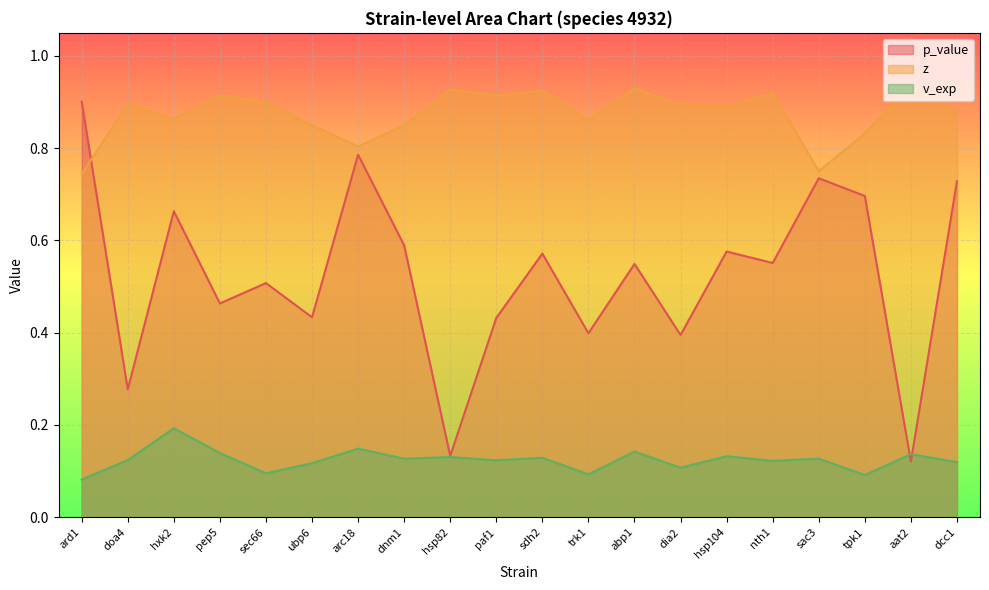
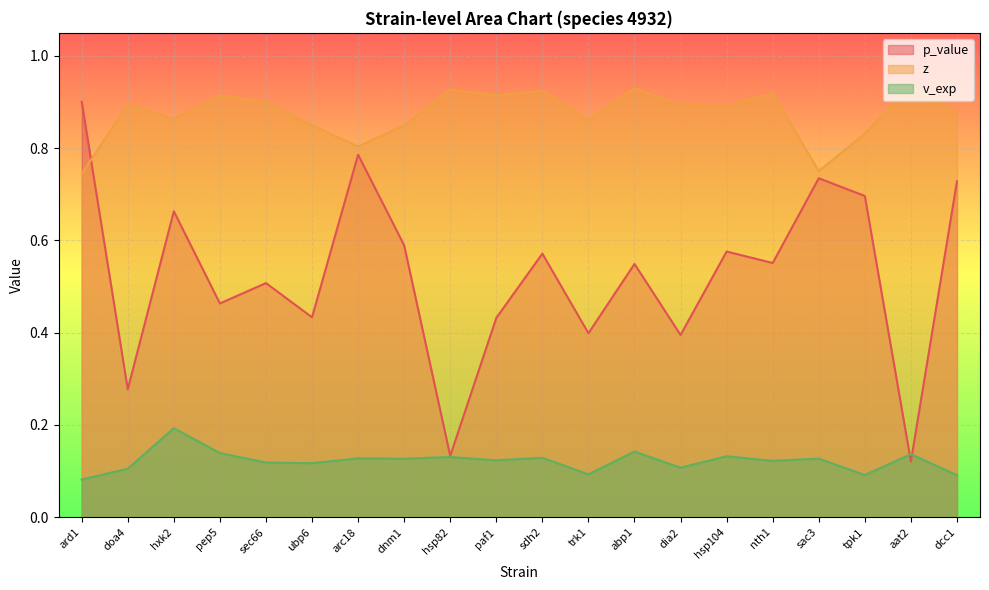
v_exp, doa4: 0.12 -> 0.11
v_exp, sec66: 0.10 -> 0.12
v_exp, arc18: 0.15 -> 0.13
v_exp, dcc1: 0.12 -> 0.09
